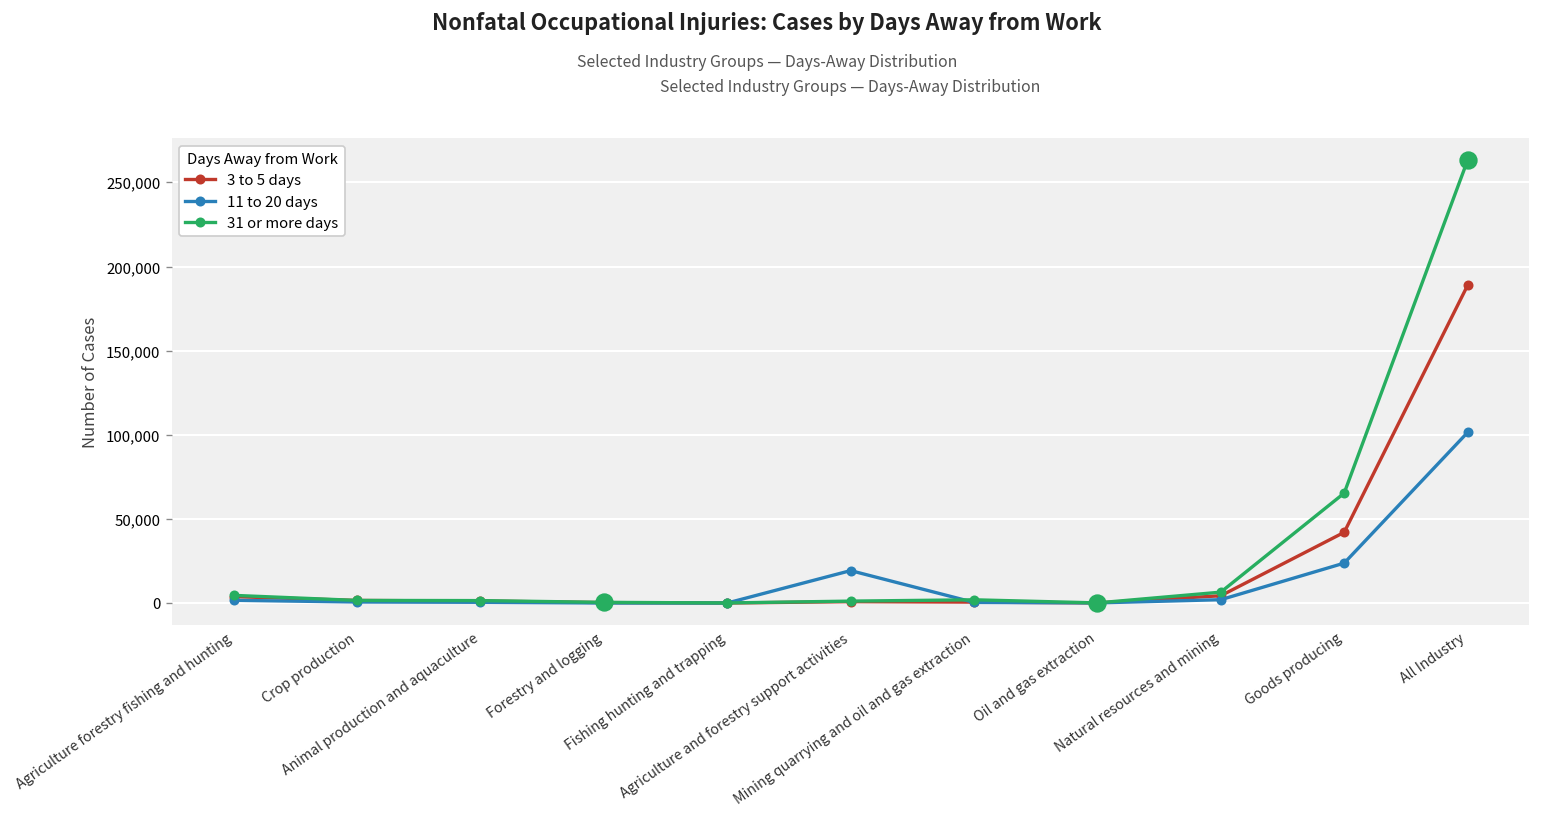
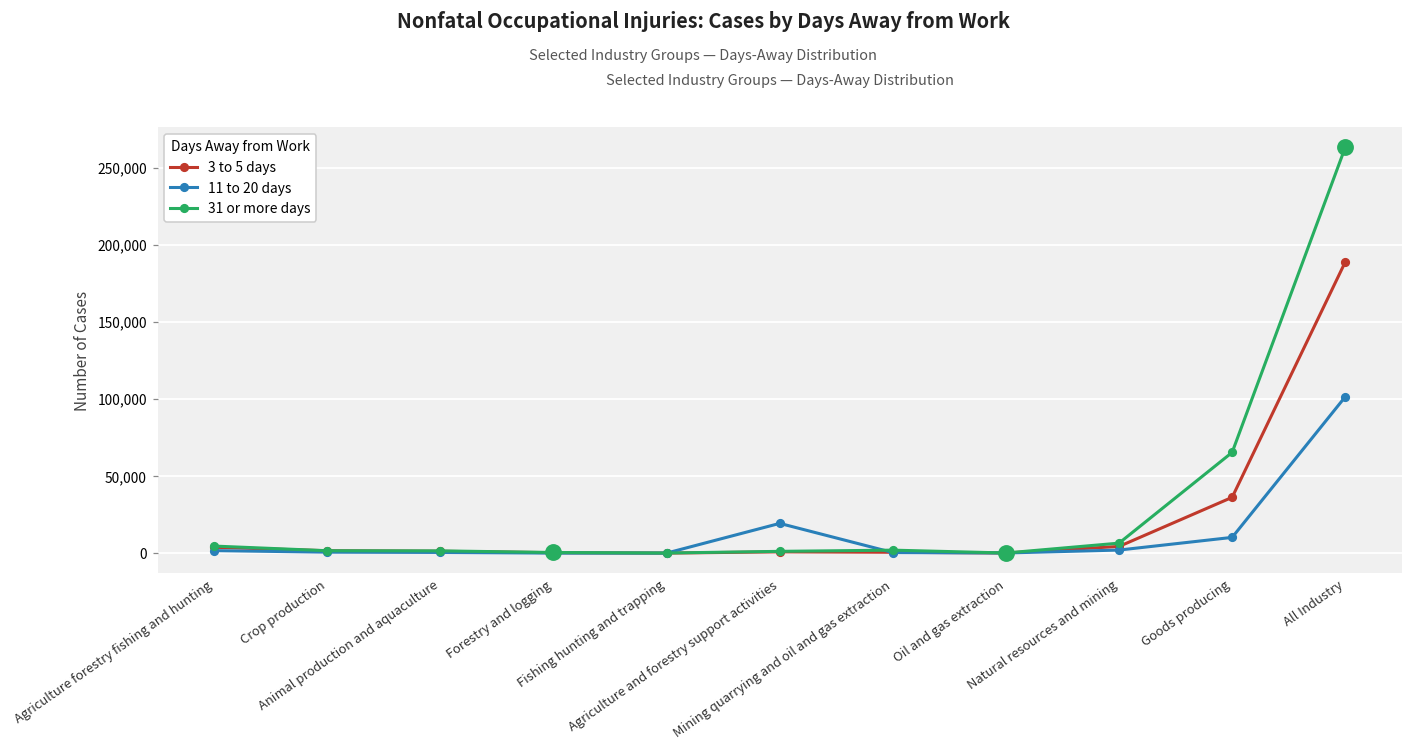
3 to 5 days, Goods producing: 42,000 -> 36,000
11 to 20 days, Goods producing: 24,000 -> 10,000
